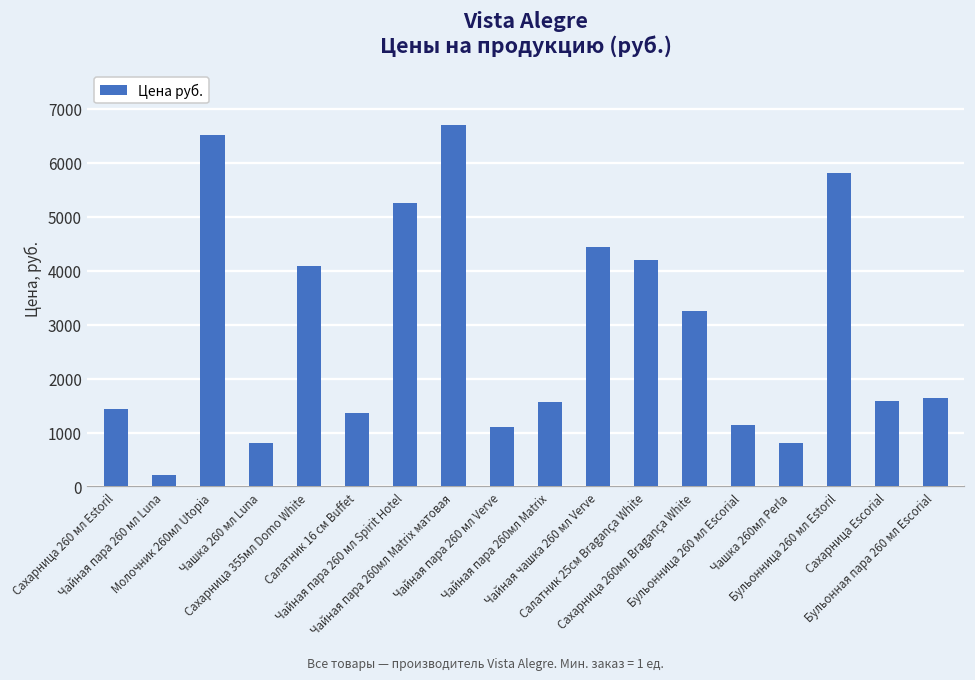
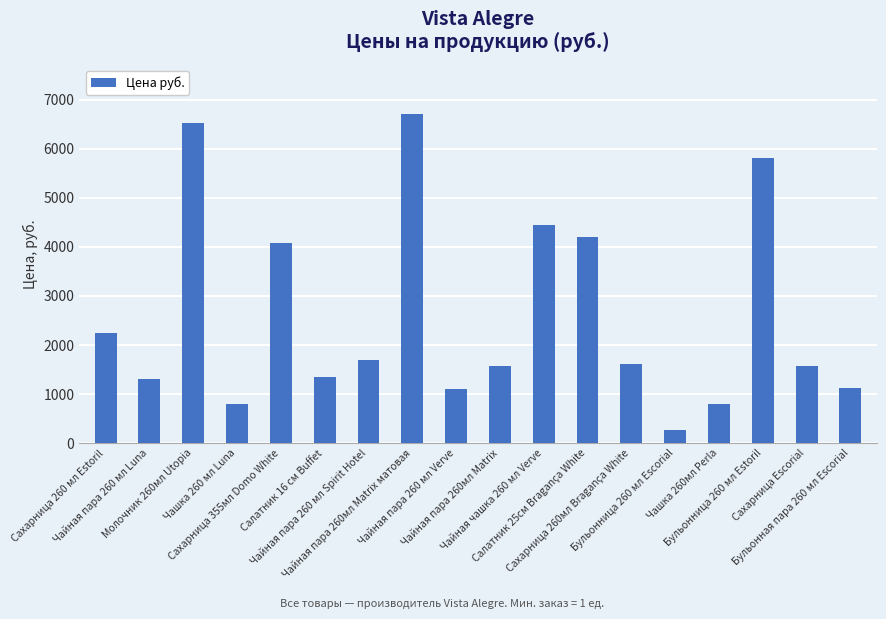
Сахарница 260 мл Estoril: 1400 -> 2300
Чайная пара 260 мл Luna: 200 -> 1300
Чайная пара 260 мл Spirit Hotel: 5300 -> 1700
Сахарница 260мл Bragança White: 3300 -> 1600
Бульонница 260 мл Escorial: 1100 -> 300
Бульонная пара 260 мл Escorial: 1600 -> 1100
